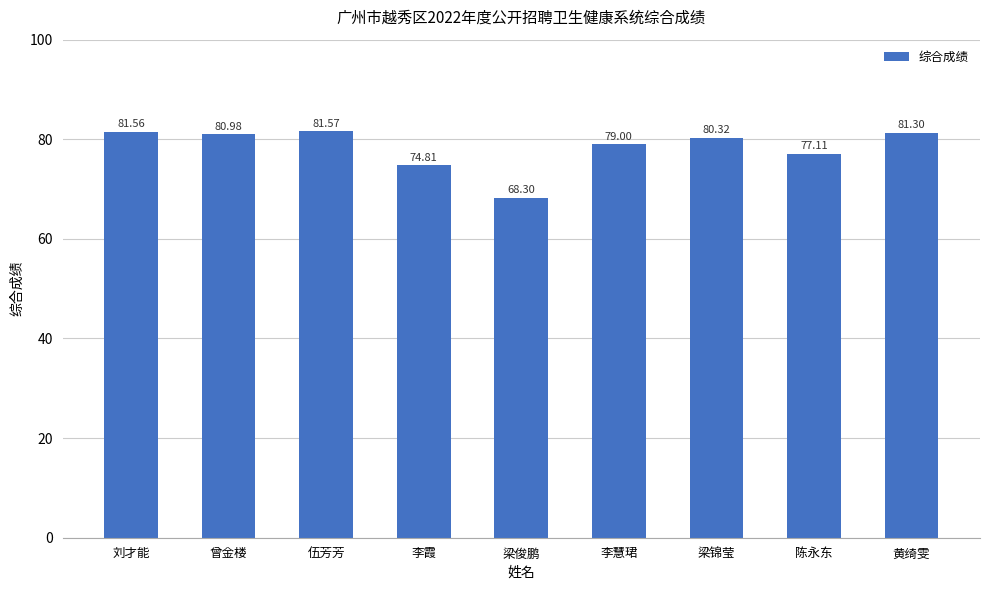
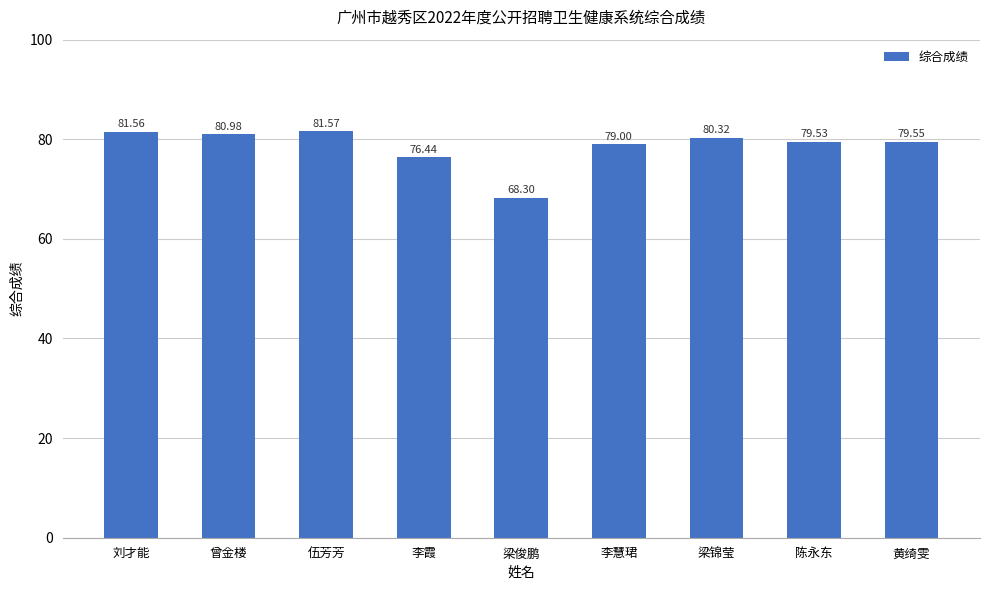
李霞: 74.81 -> 76.44
陈永东: 77.11 -> 79.53
黄绮雯: 81.30 -> 79.55
